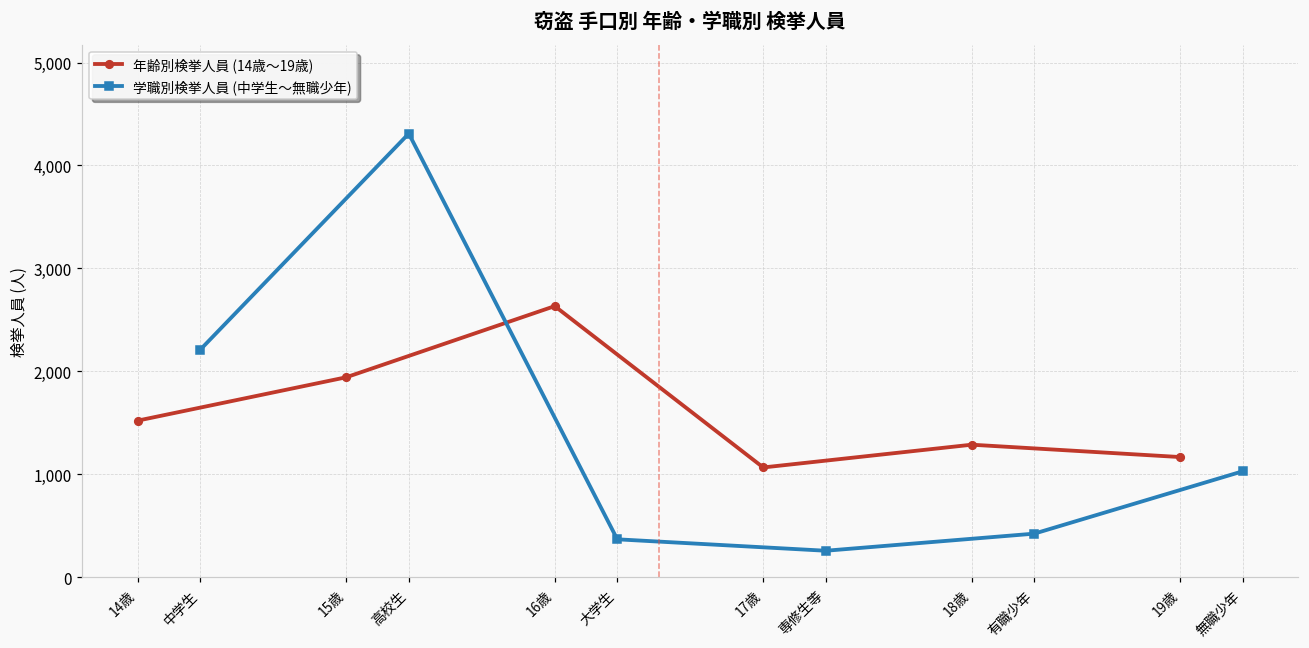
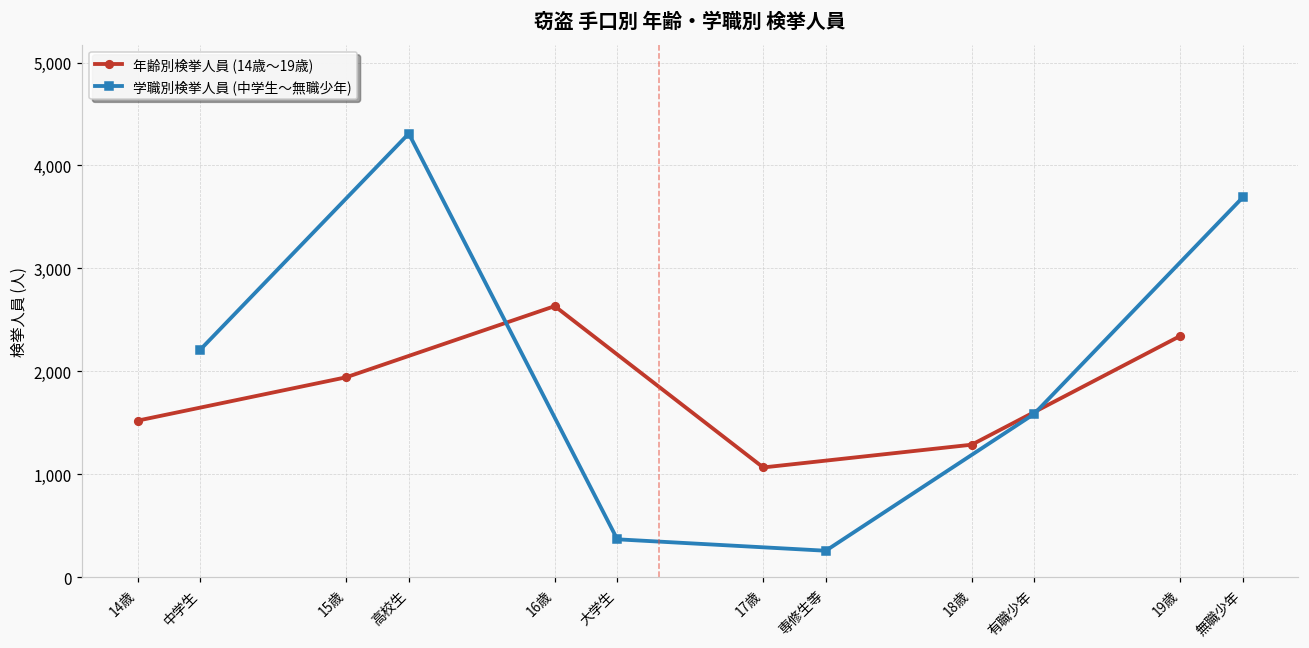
学職別検挙人員 (中学生〜無職少年), 有職少年: 400 -> 1,600
年齢別検挙人員 (14歳〜19歳), 19歳: 1,200 -> 2,300
学職別検挙人員 (中学生〜無職少年), 無職少年: 1,000 -> 3,700
